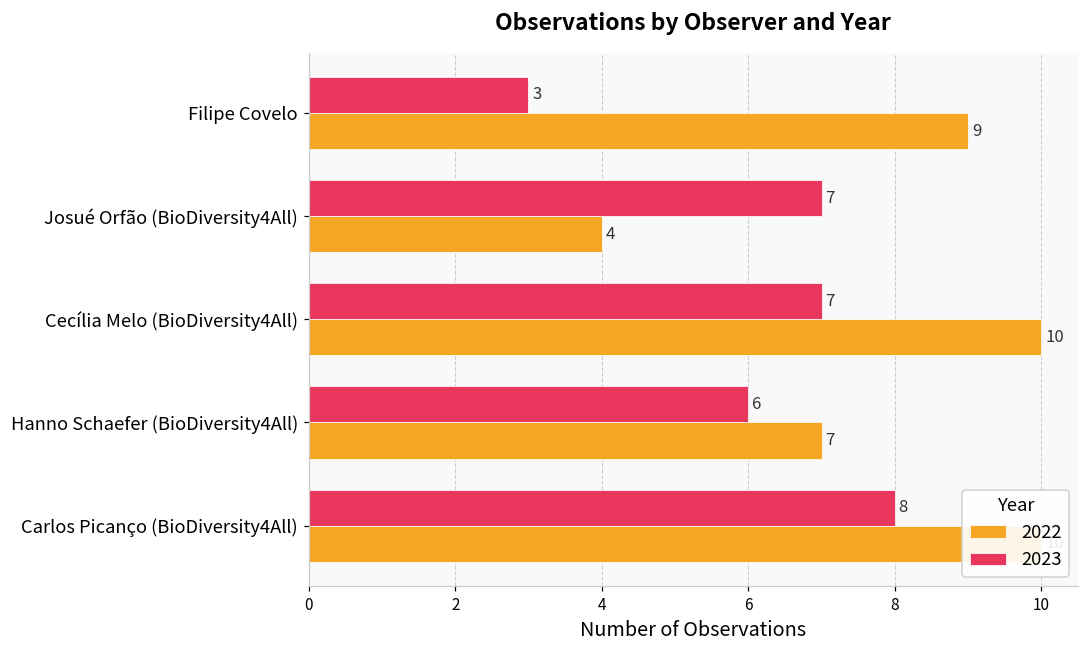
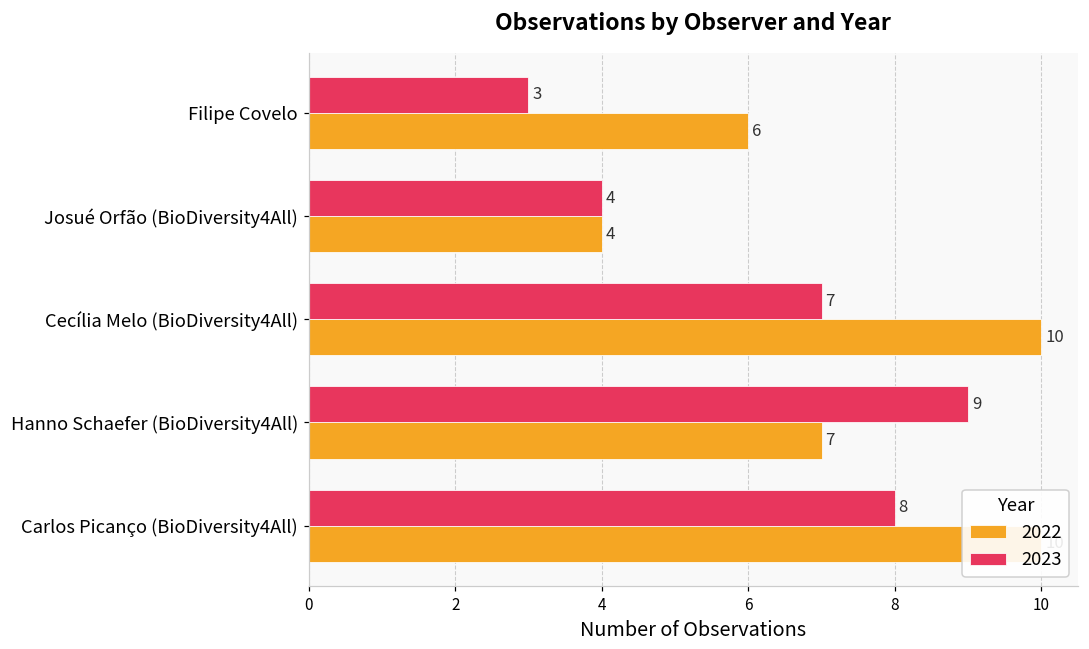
2022, Filipe Covelo: 9 -> 6
2023, Josué Orfão (BioDiversity4All): 7 -> 4
2023, Hanno Schaefer (BioDiversity4All): 6 -> 9
